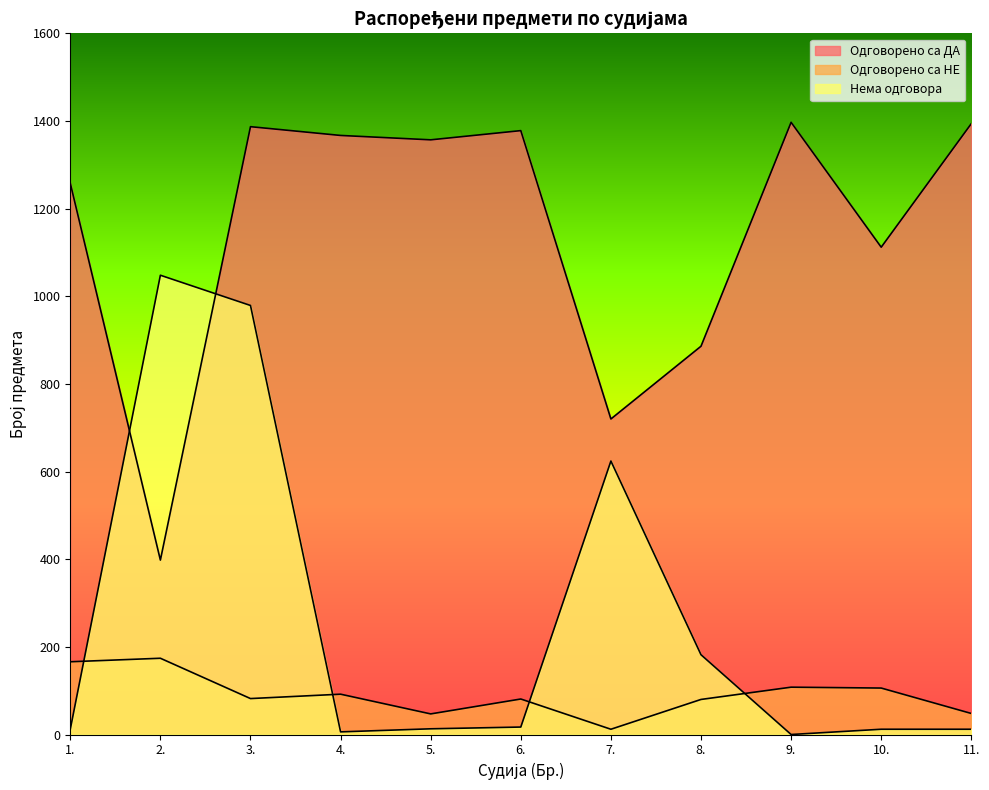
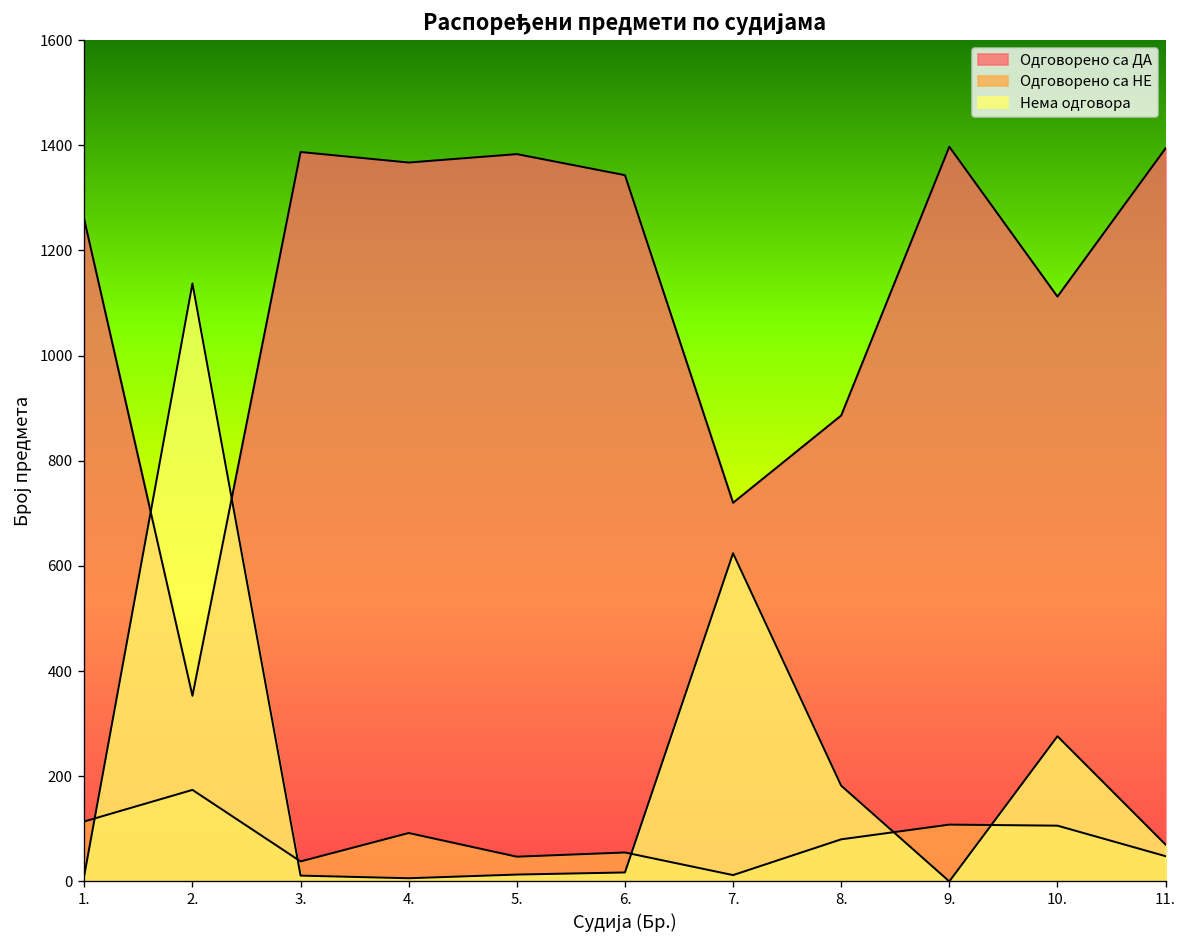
Одговорено са НЕ, 1.: 170 -> 110
Одговорено са ДА, 2.: 400 -> 350
Нема одговора, 2.: 1050 -> 1140
Одговорено са НЕ, 3.: 80 -> 40
Нема одговора, 3.: 980 -> 10
Одговорено са ДА, 5.: 1360 -> 1380
Одговорено са ДА, 6.: 1380 -> 1340
Одговорено са НЕ, 6.: 80 -> 60
Нема одговора, 10.: 10 -> 280
Нема одговора, 11.: 10 -> 70
